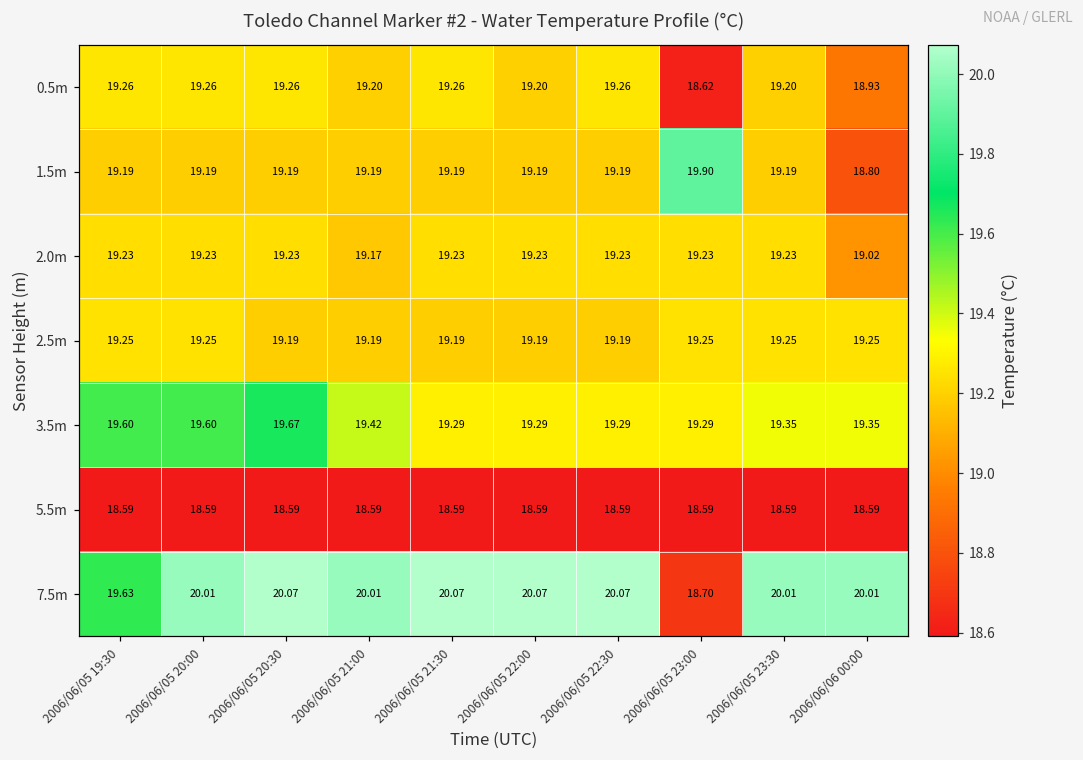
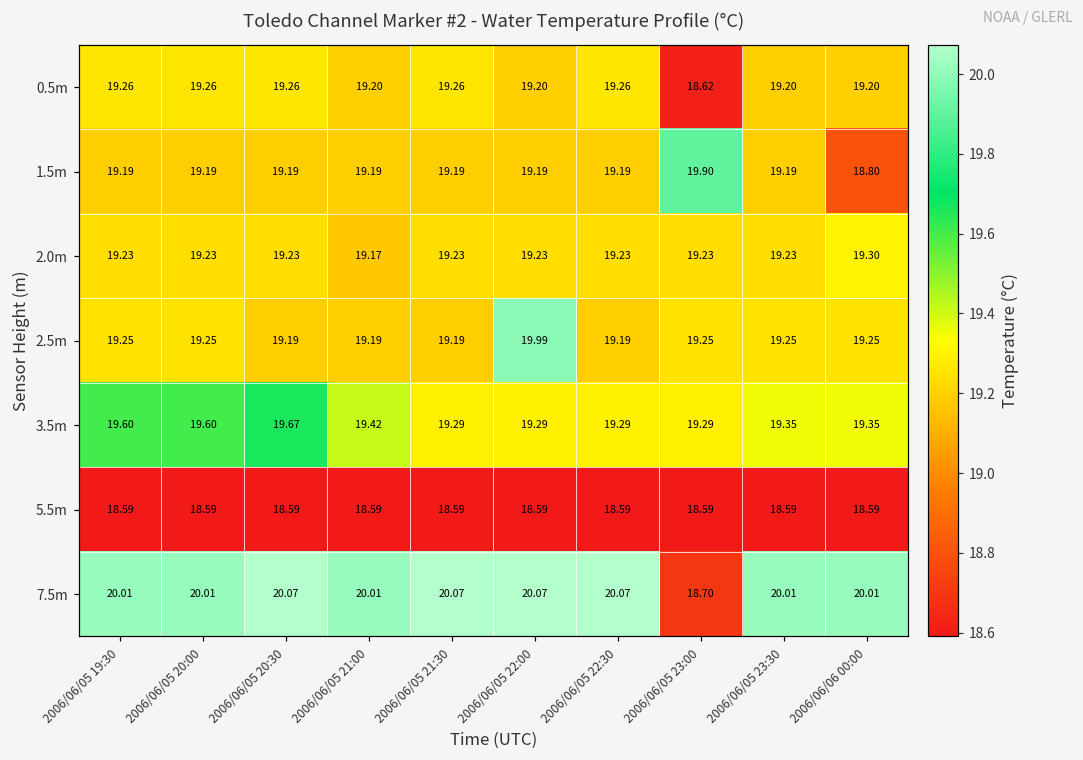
0.5m, 2006/06/06 00:00: 18.93 -> 19.20
2.0m, 2006/06/06 00:00: 19.02 -> 19.30
2.5m, 2006/06/05 22:00: 19.19 -> 19.99
7.5m, 2006/06/05 19:30: 19.63 -> 20.01
